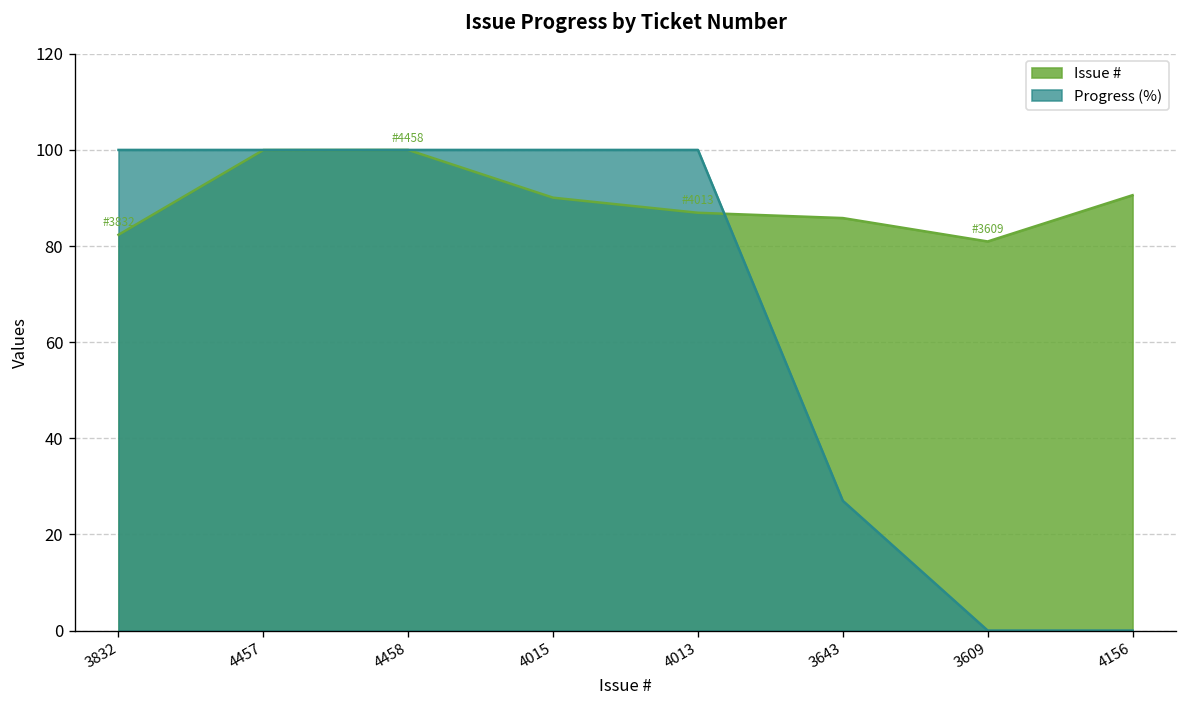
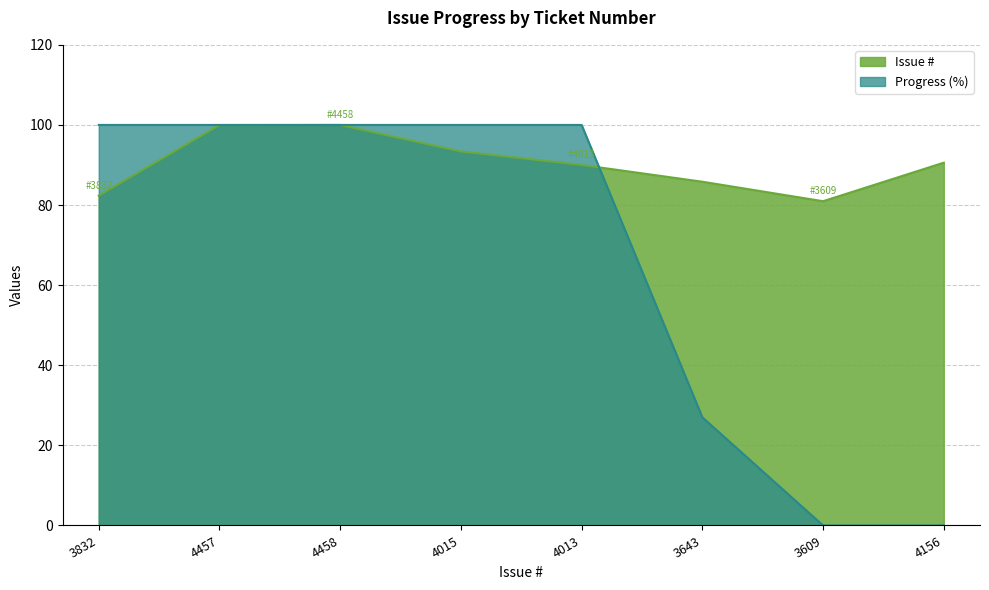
Issue #, 4015: 90 -> 93
Issue #, 4013: 87 -> 90
